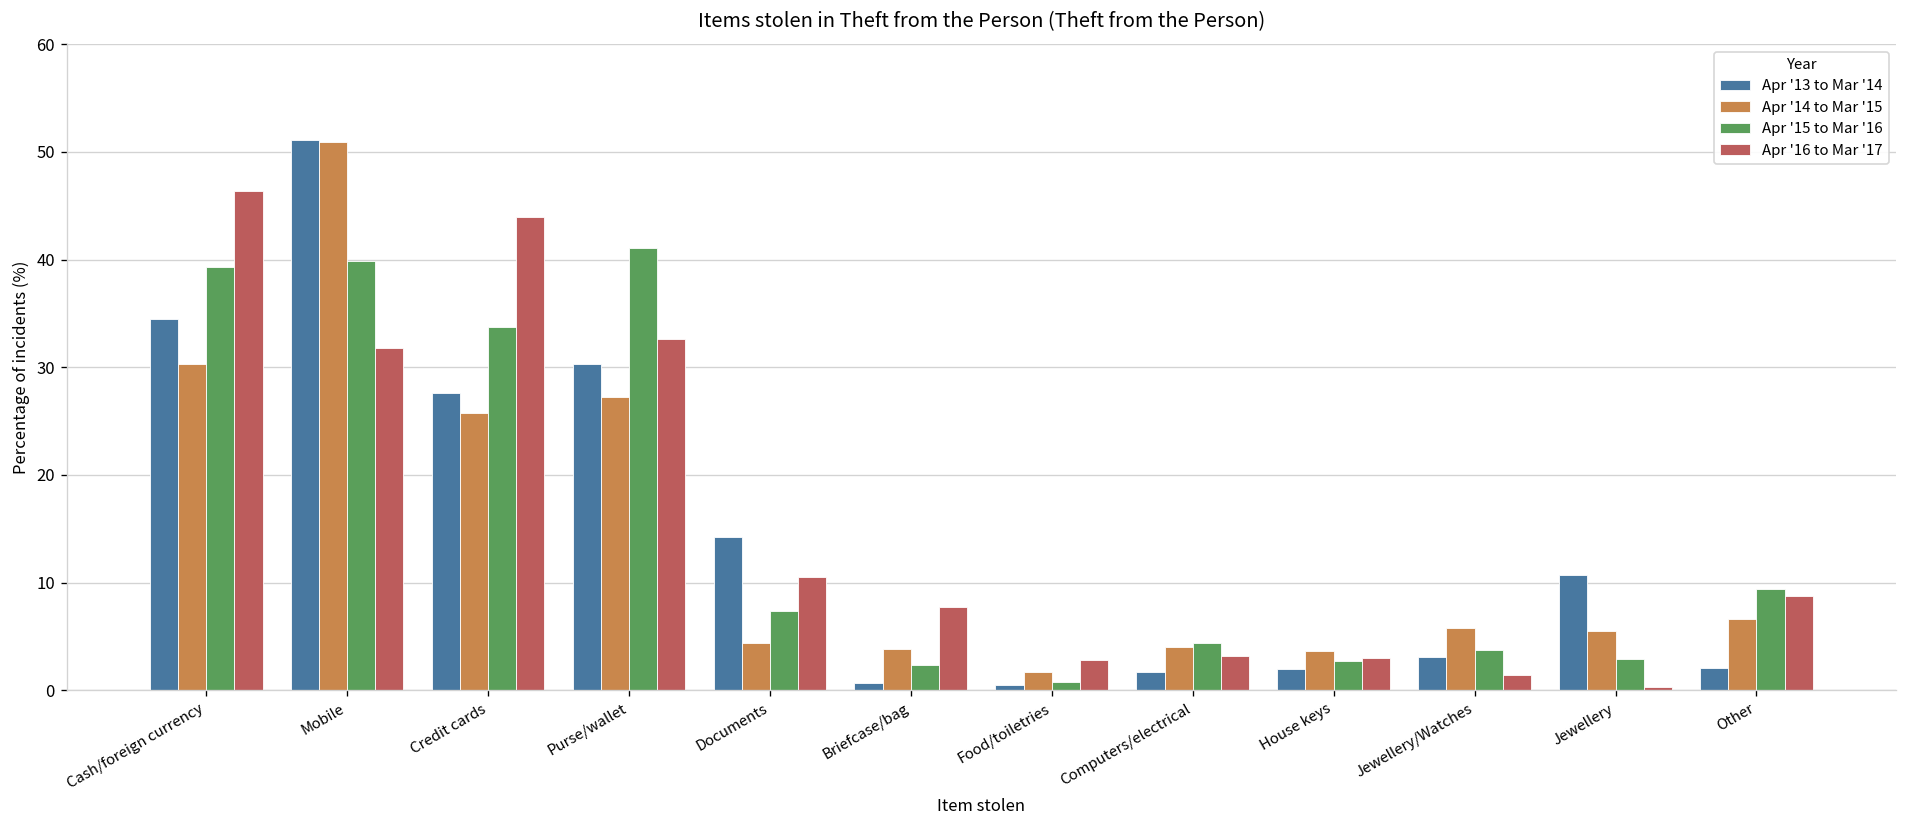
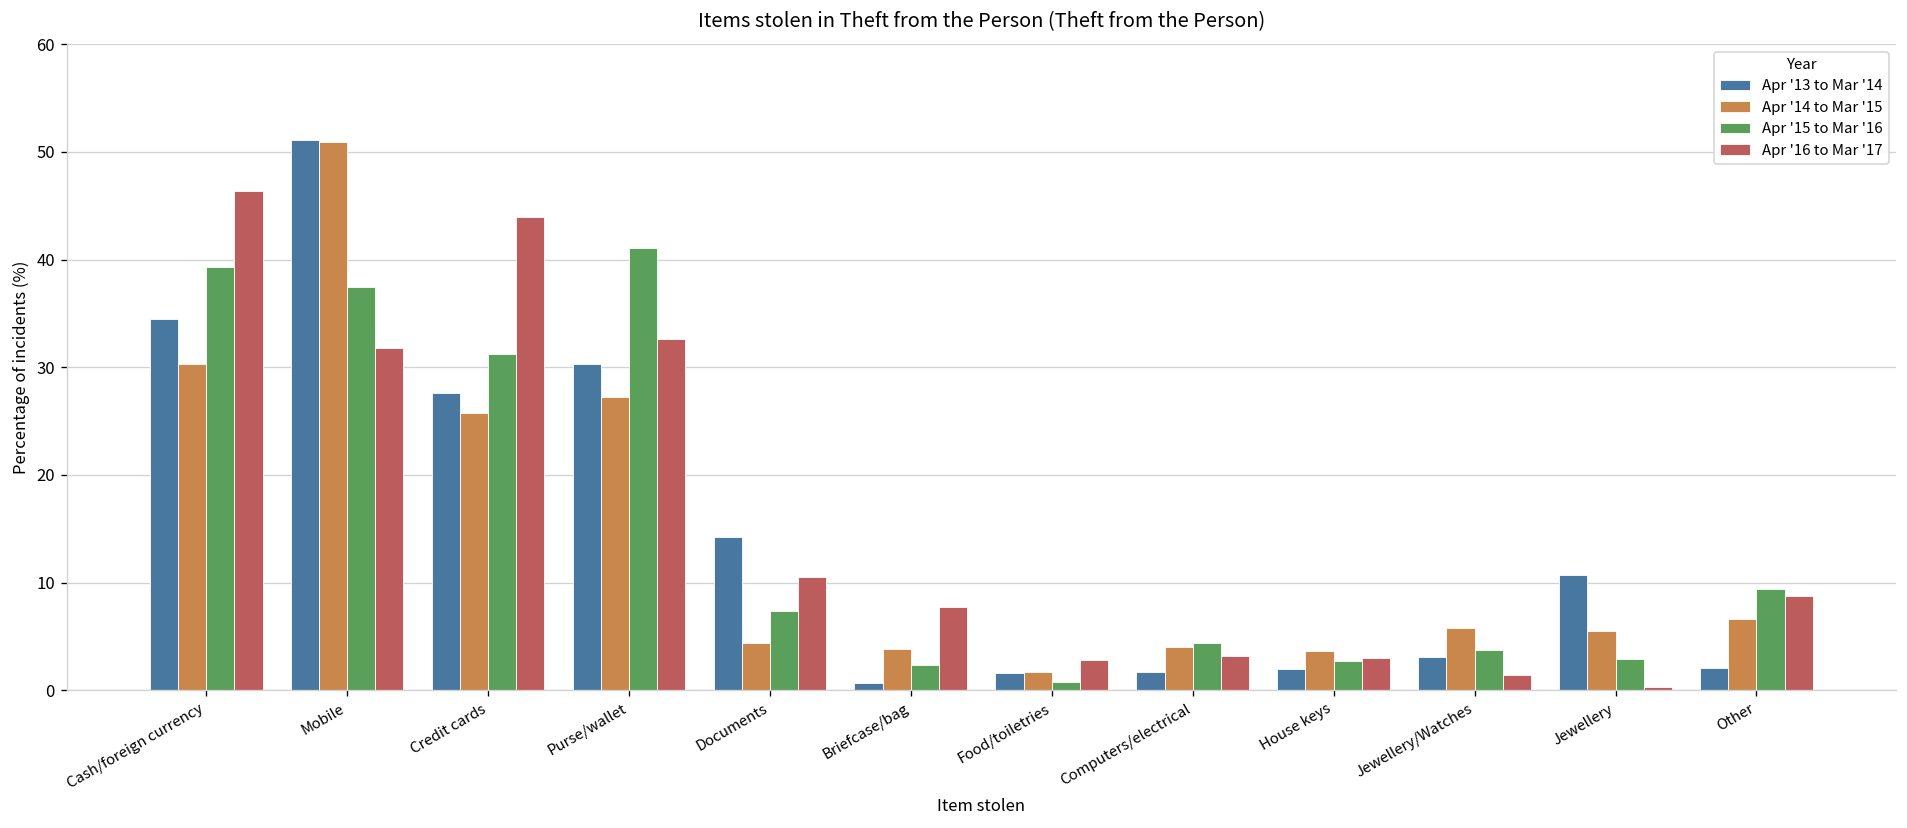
Apr '15 to Mar '16, Mobile: 40 -> 37
Apr '15 to Mar '16, Credit cards: 34 -> 31
Apr '13 to Mar '14, Food/toiletries: 1 -> 2
